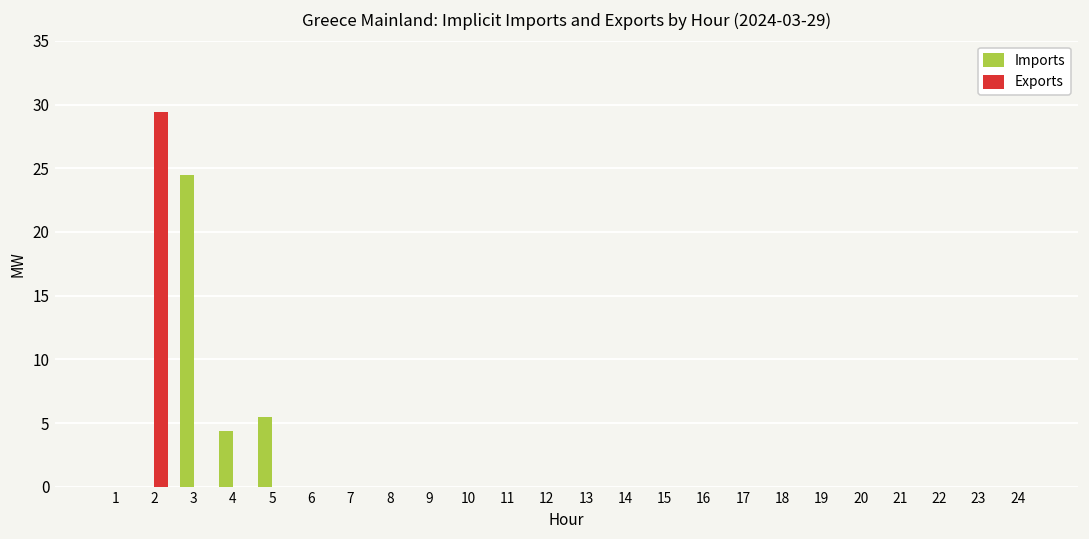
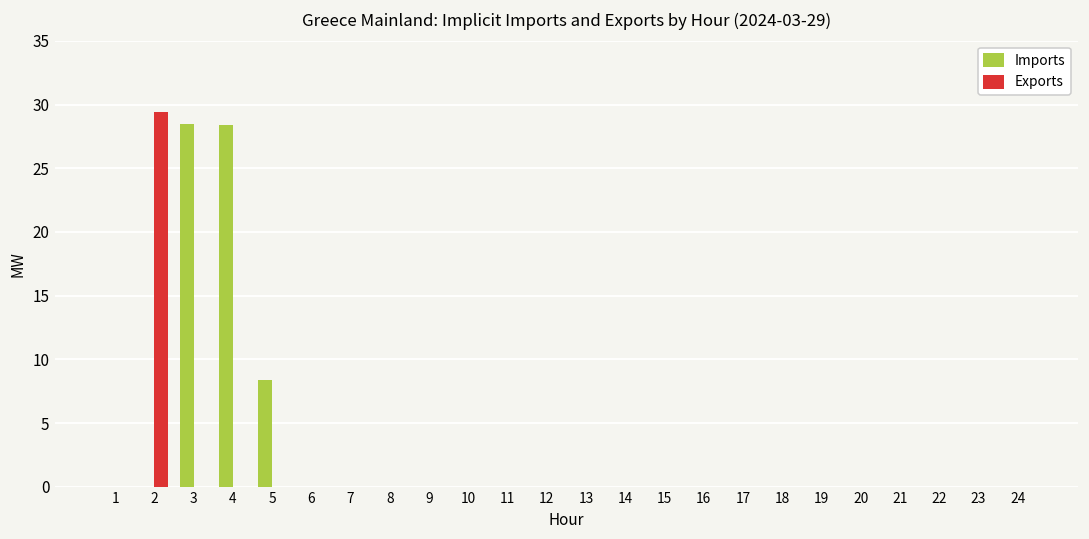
Imports, 3: 24.5 -> 28.5
Imports, 4: 4.4 -> 28.4
Imports, 5: 5.5 -> 8.4
